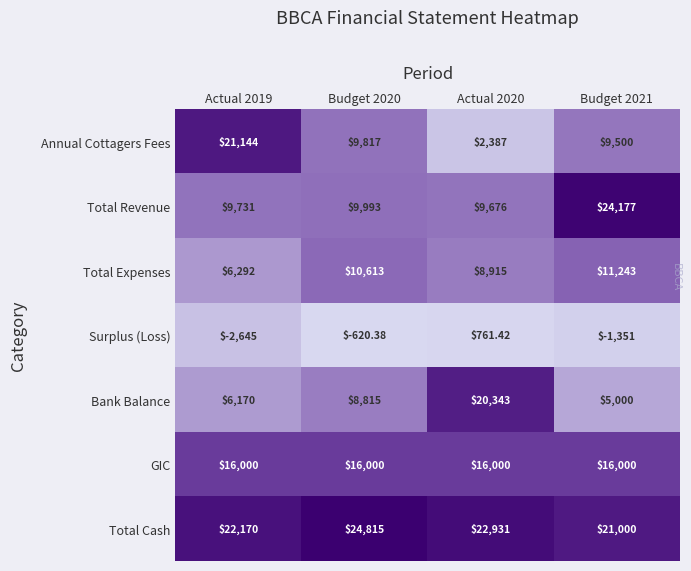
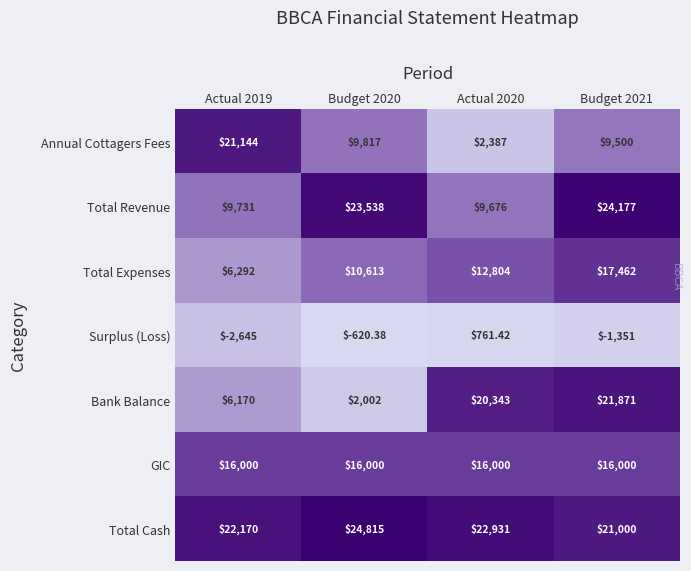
Total Revenue, Budget 2020: $9,993 -> $23,538
Total Expenses, Actual 2020: $8,915 -> $12,804
Total Expenses, Budget 2021: $11,243 -> $17,462
Bank Balance, Budget 2020: $8,815 -> $2,002
Bank Balance, Budget 2021: $5,000 -> $21,871
